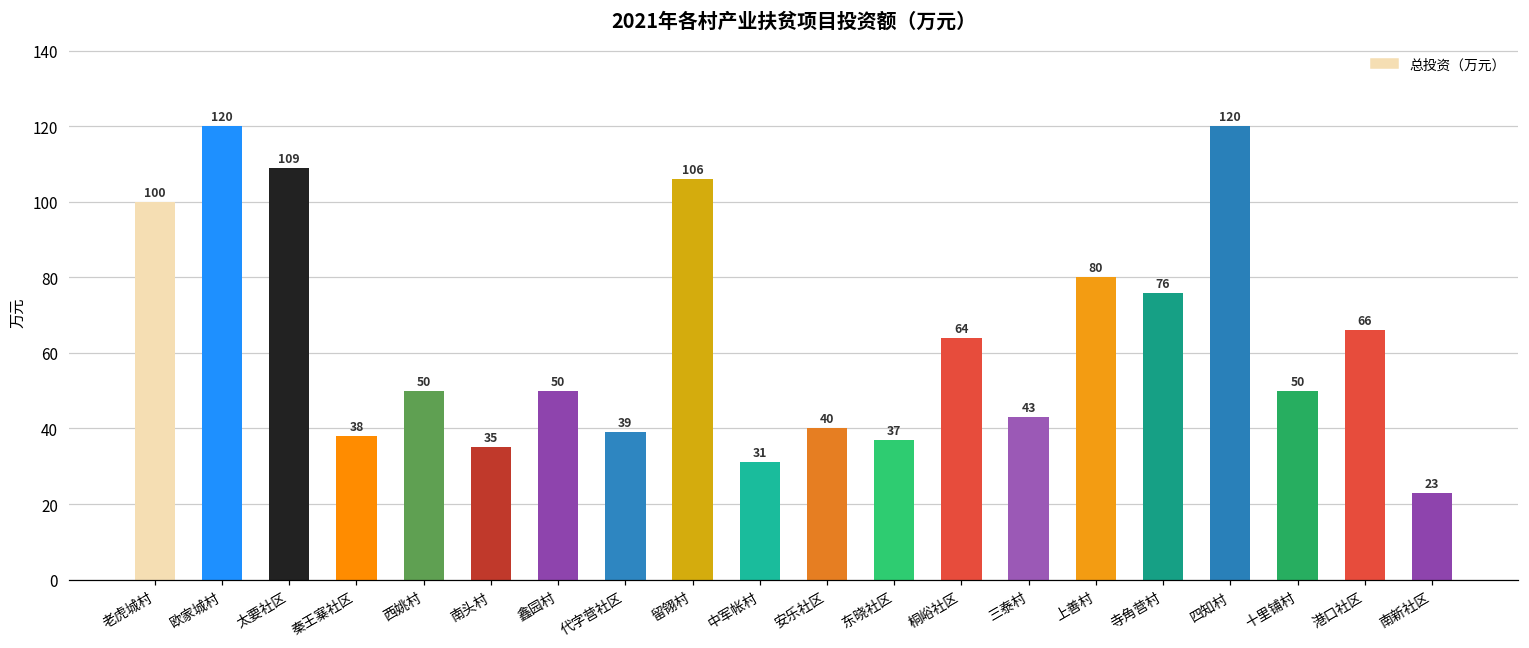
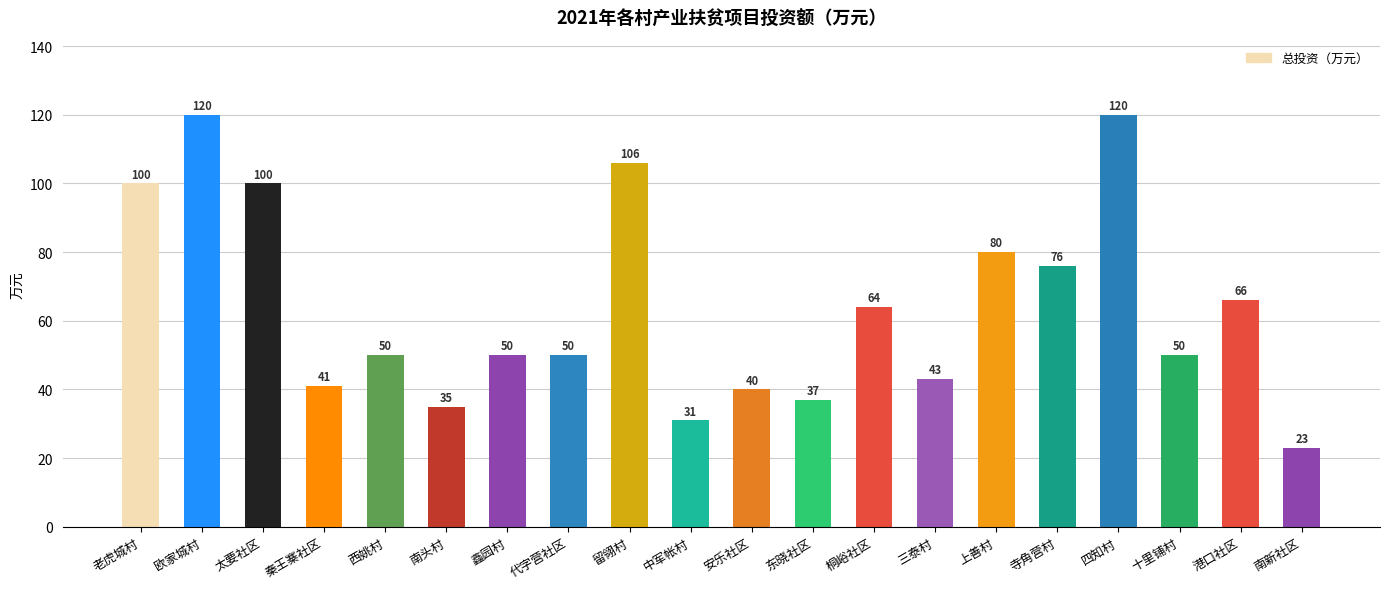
太要社区: 109 -> 100
秦王寨社区: 38 -> 41
代字营社区: 39 -> 50
